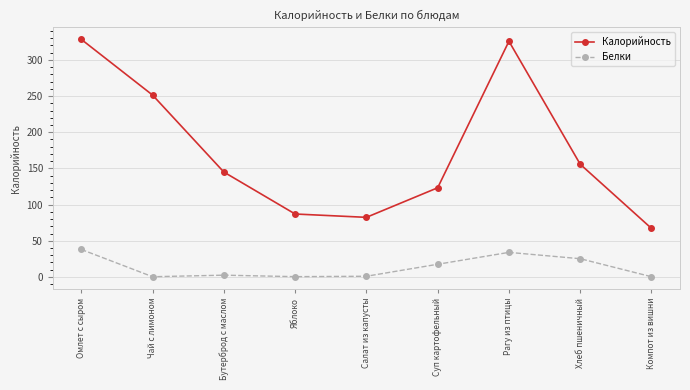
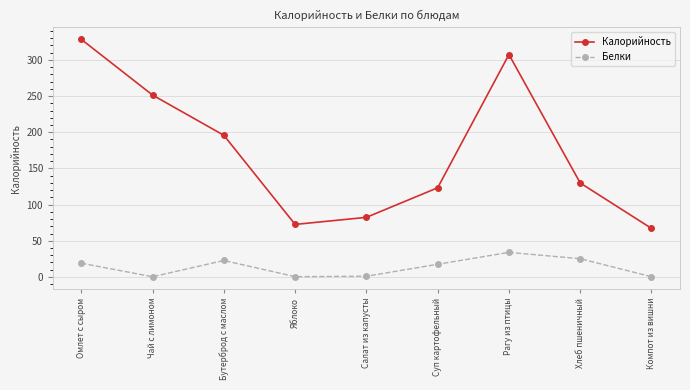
Белки, Омлет с сыром: 40 -> 20
Калорийность, Бутерброд с маслом: 150 -> 200
Белки, Бутерброд с маслом: 0 -> 20
Калорийность, Яблоко: 90 -> 70
Калорийность, Рагу из птицы: 330 -> 310
Калорийность, Хлеб пшеничный: 160 -> 130
